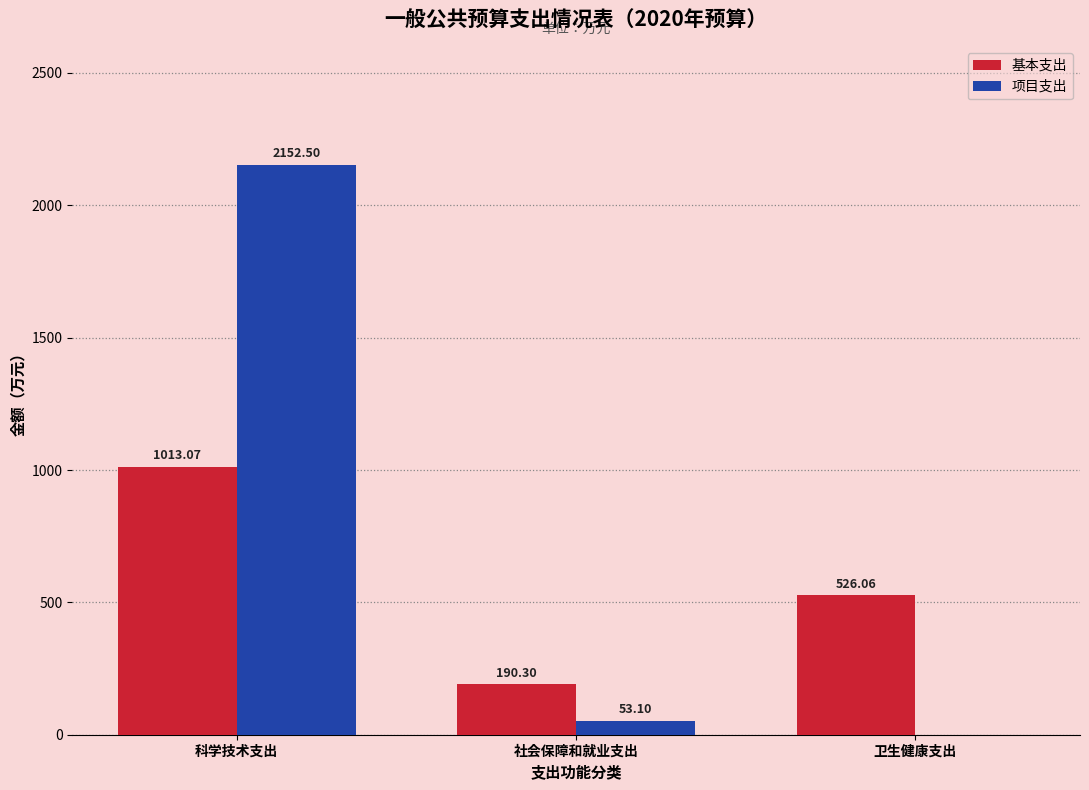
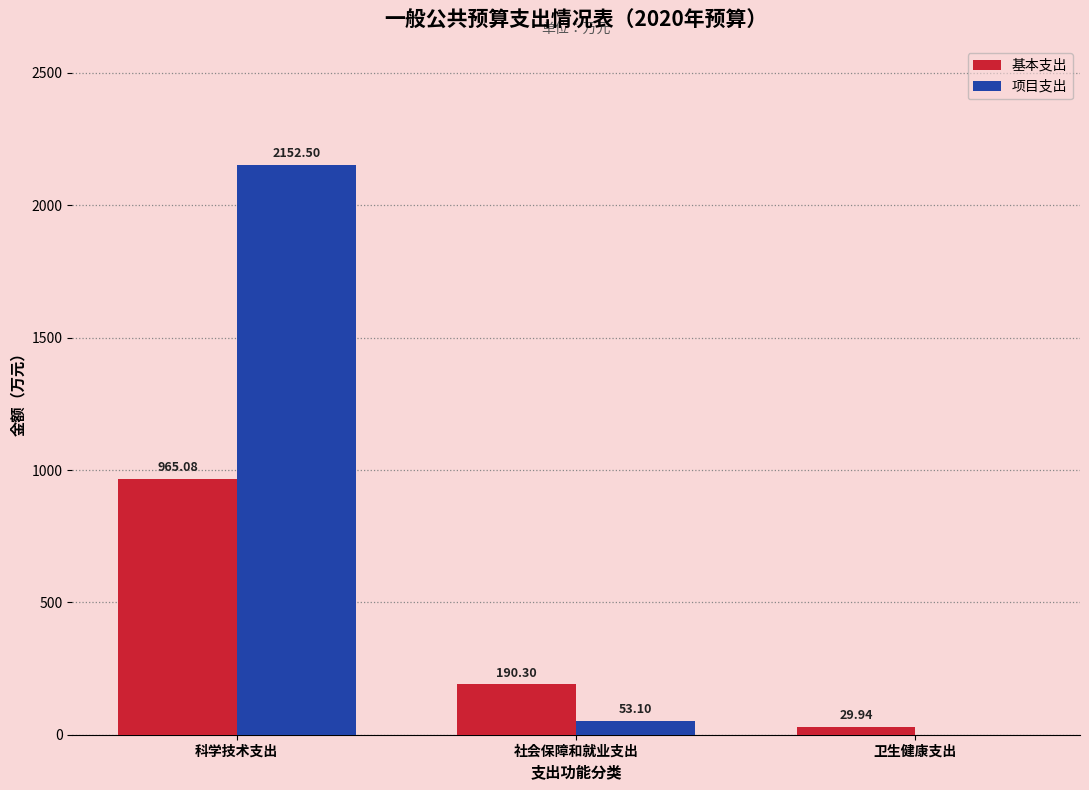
基本支出, 科学技术支出: 1013.07 -> 965.08
基本支出, 卫生健康支出: 526.06 -> 29.94
